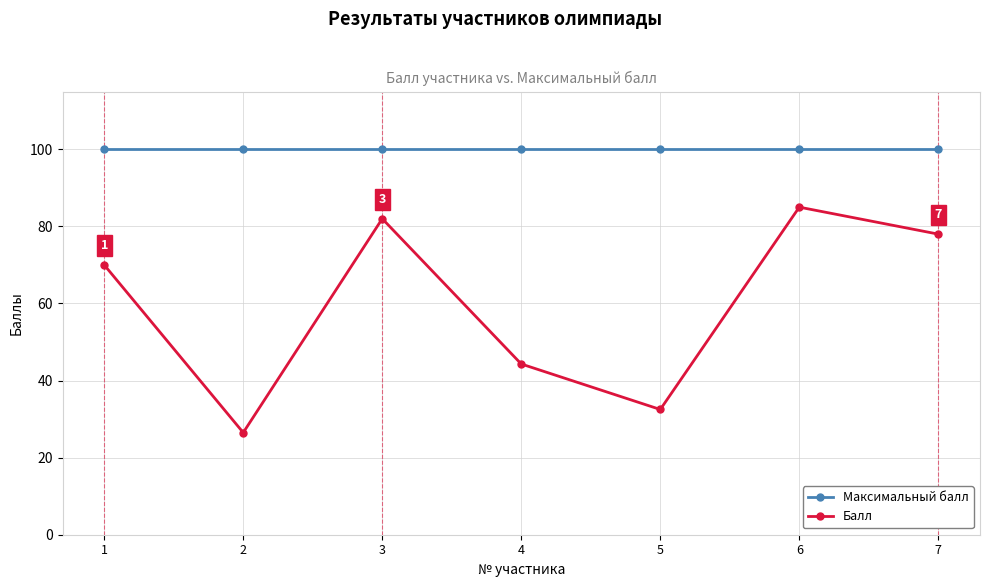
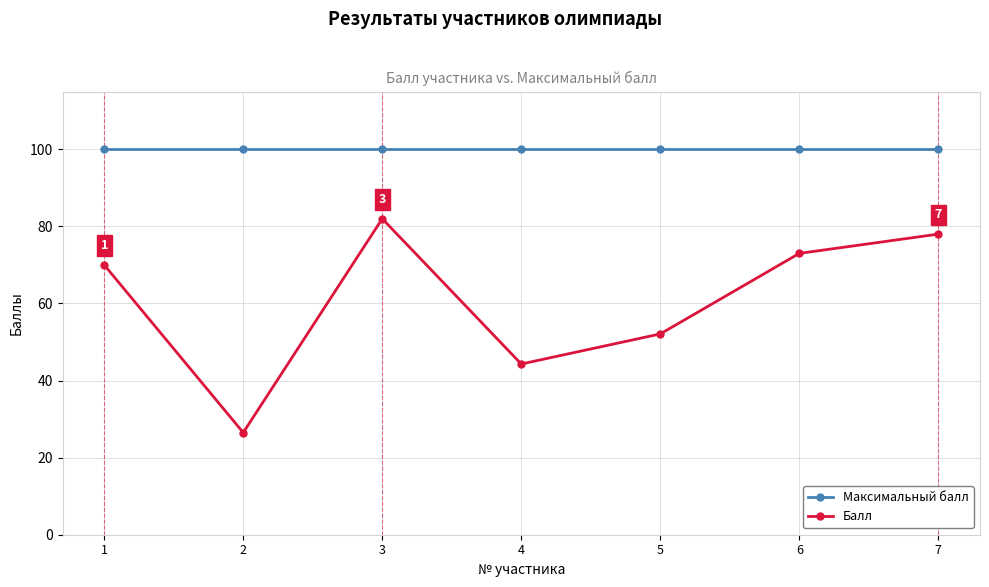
Балл, 5: 33 -> 52
Балл, 6: 85 -> 73
